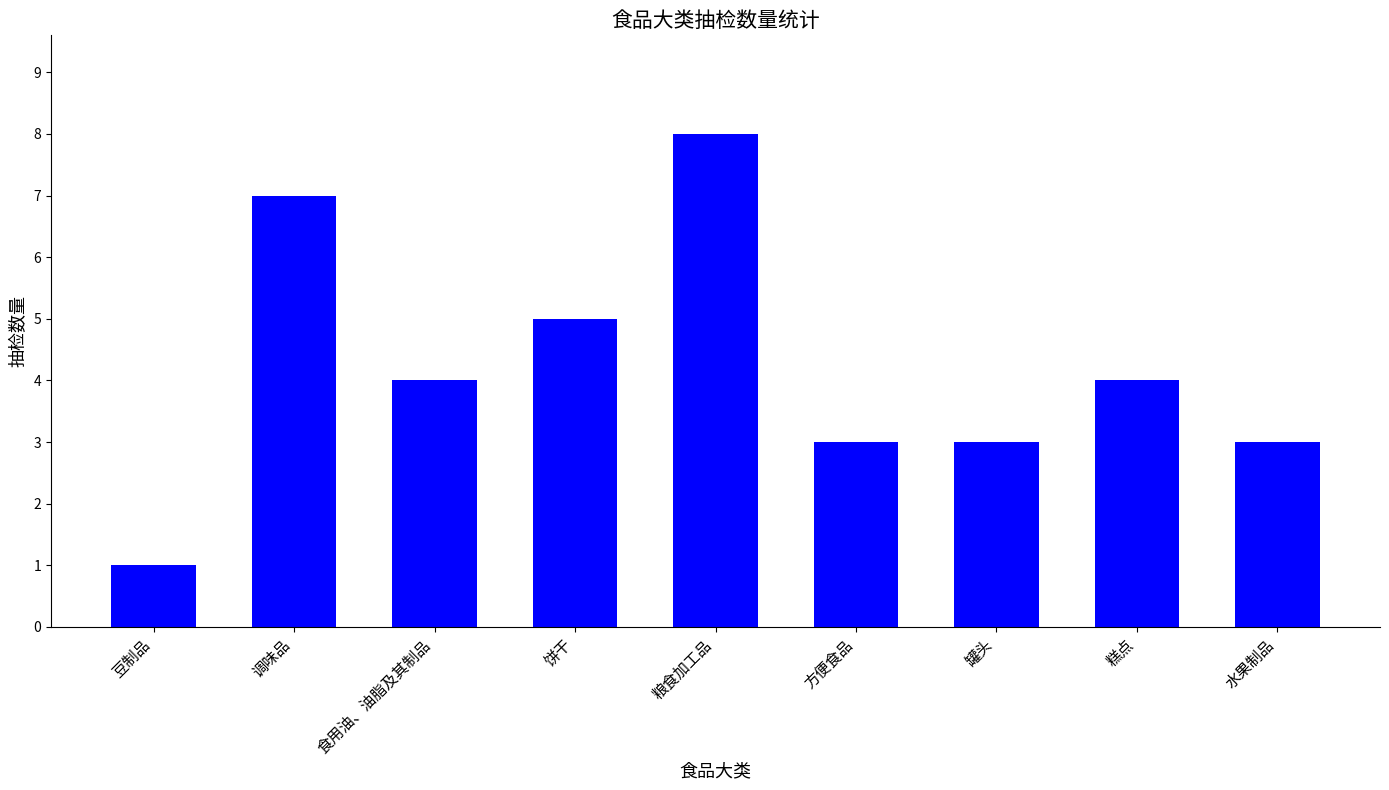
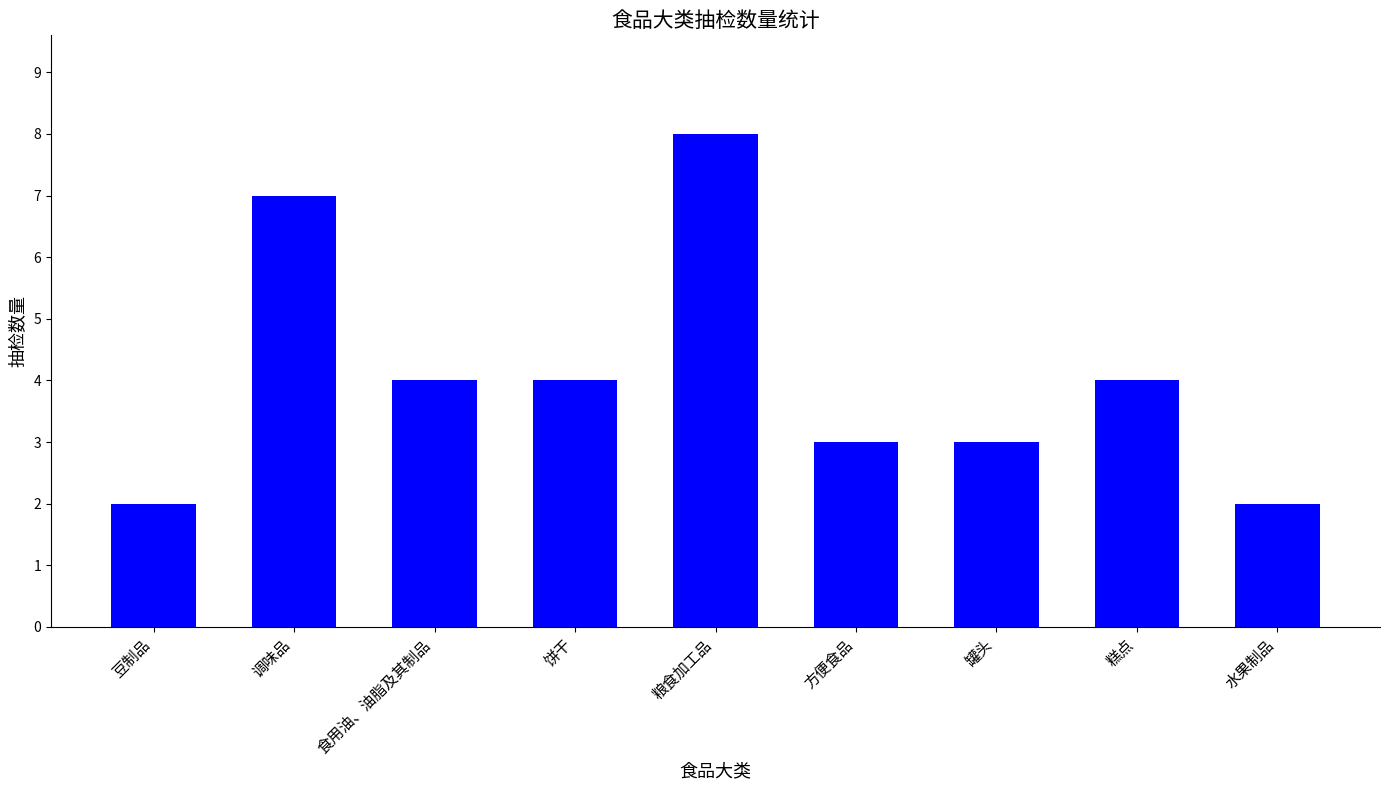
豆制品: 1 -> 2
饼干: 5 -> 4
水果制品: 3 -> 2
